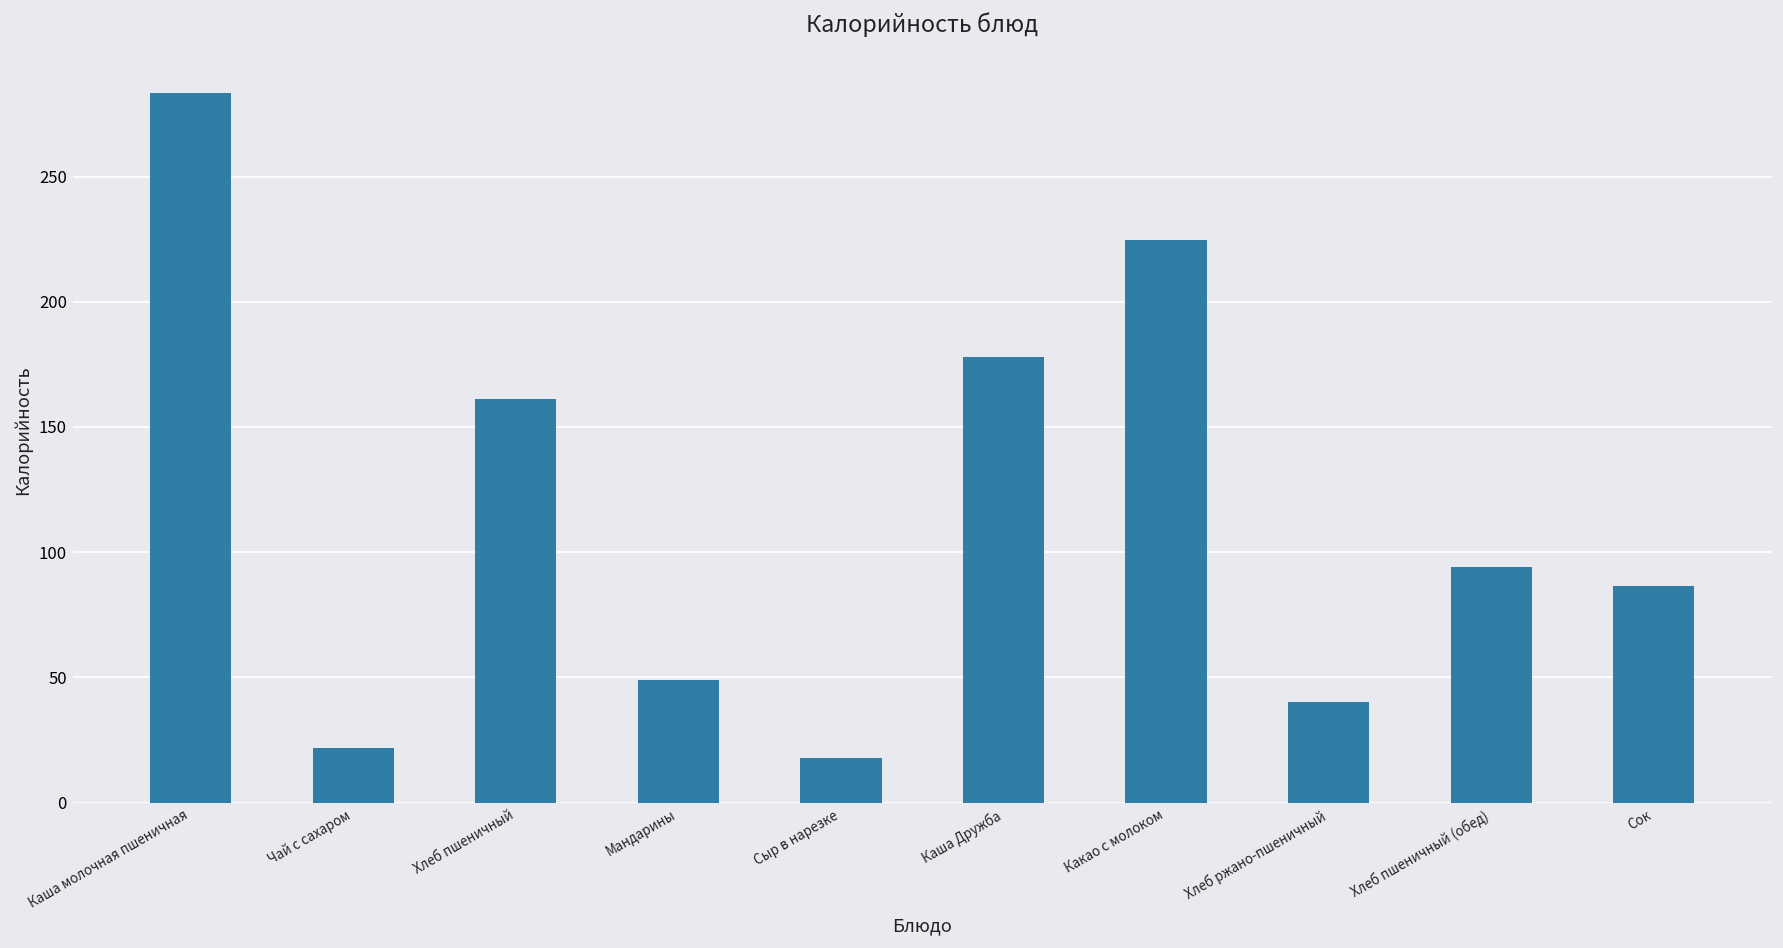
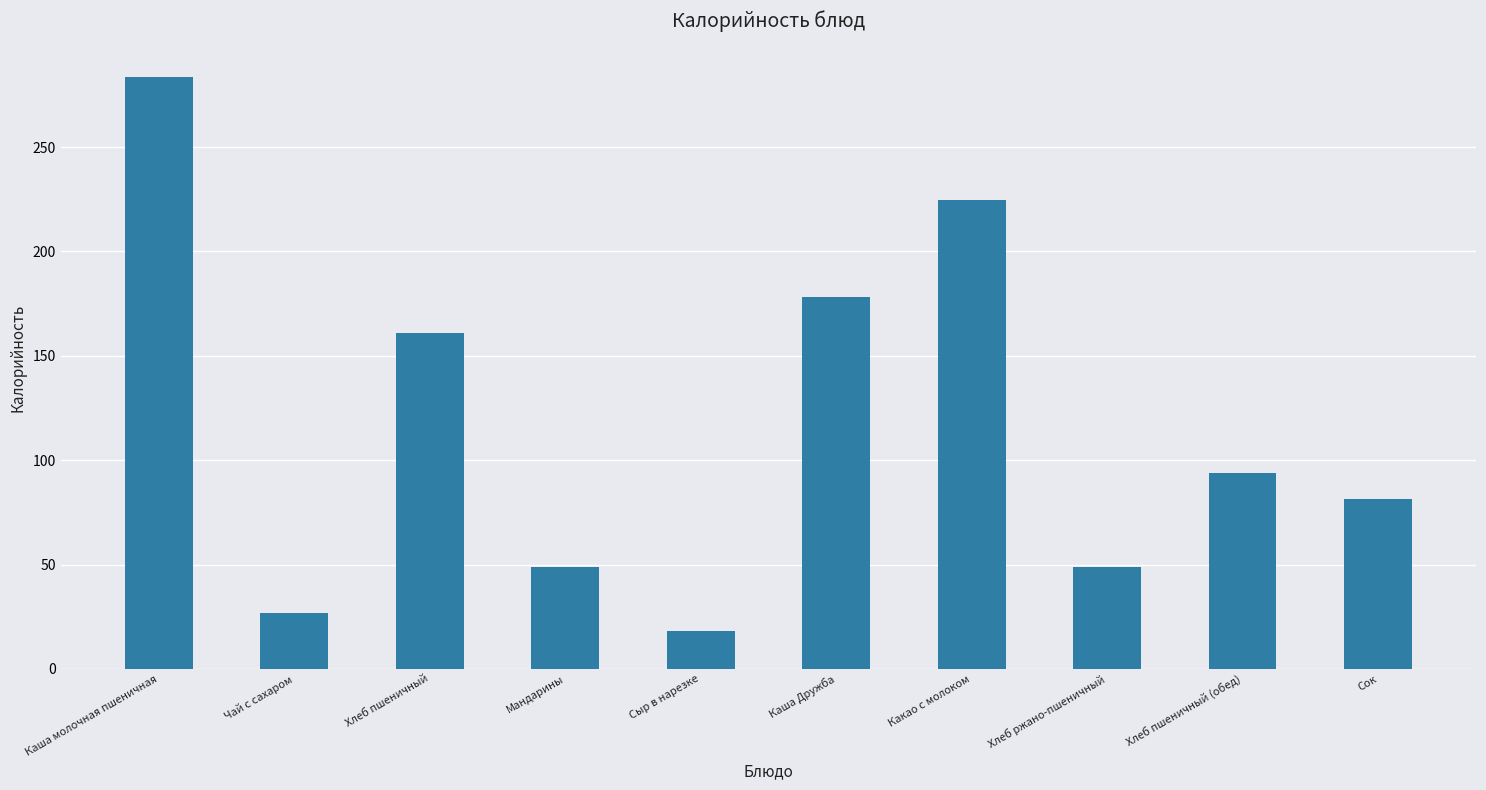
Чай с сахаром: 22 -> 27
Хлеб ржано-пшеничный: 40 -> 49
Сок: 87 -> 82
